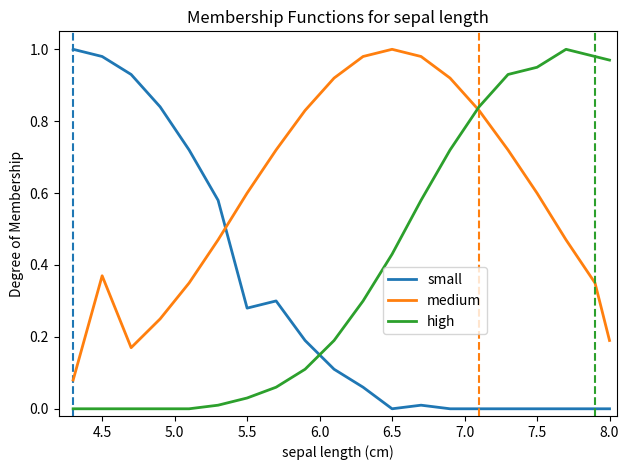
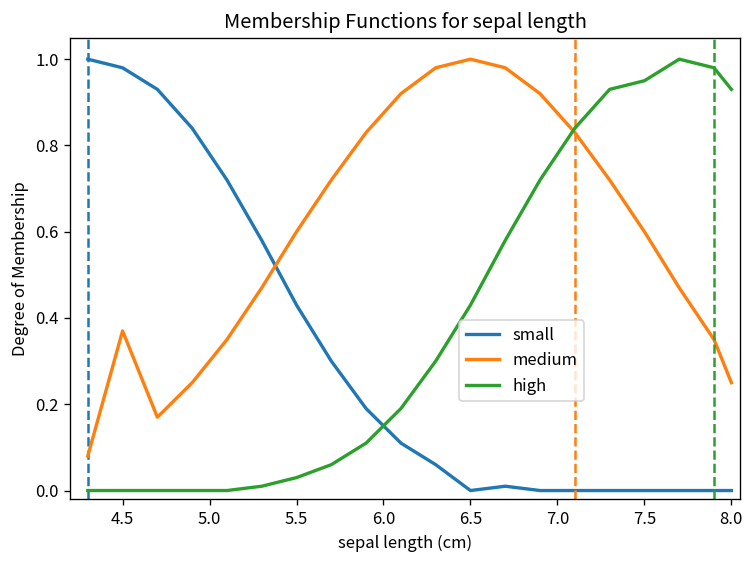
small, 5.5: 0.28 -> 0.43
medium, 8.0: 0.19 -> 0.25
high, 8.0: 0.97 -> 0.93
